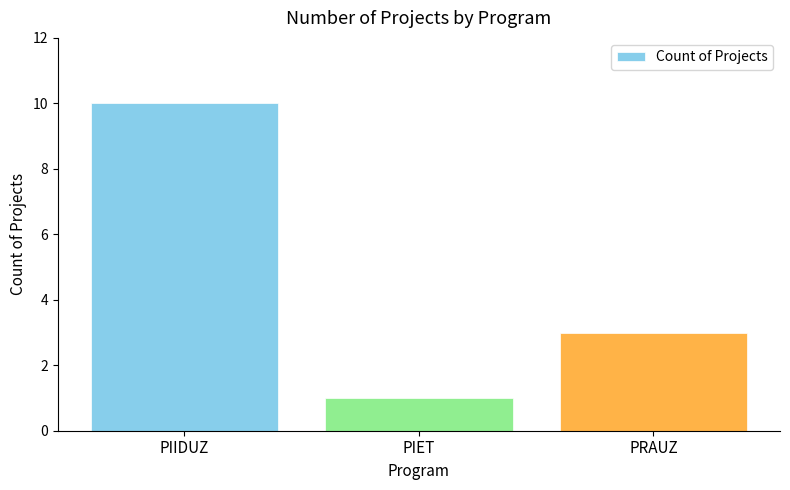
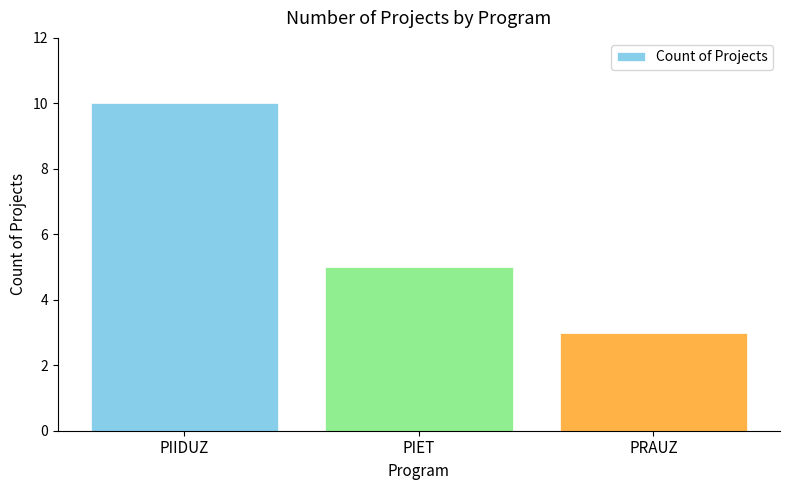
PIET: 1 -> 5
